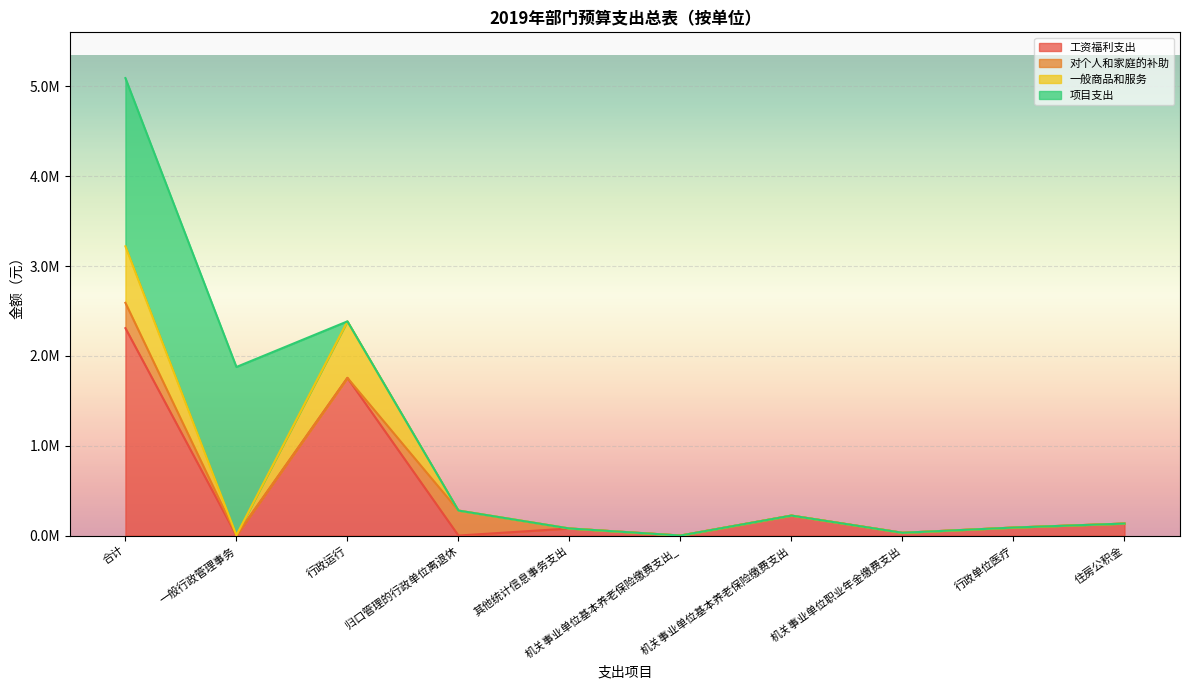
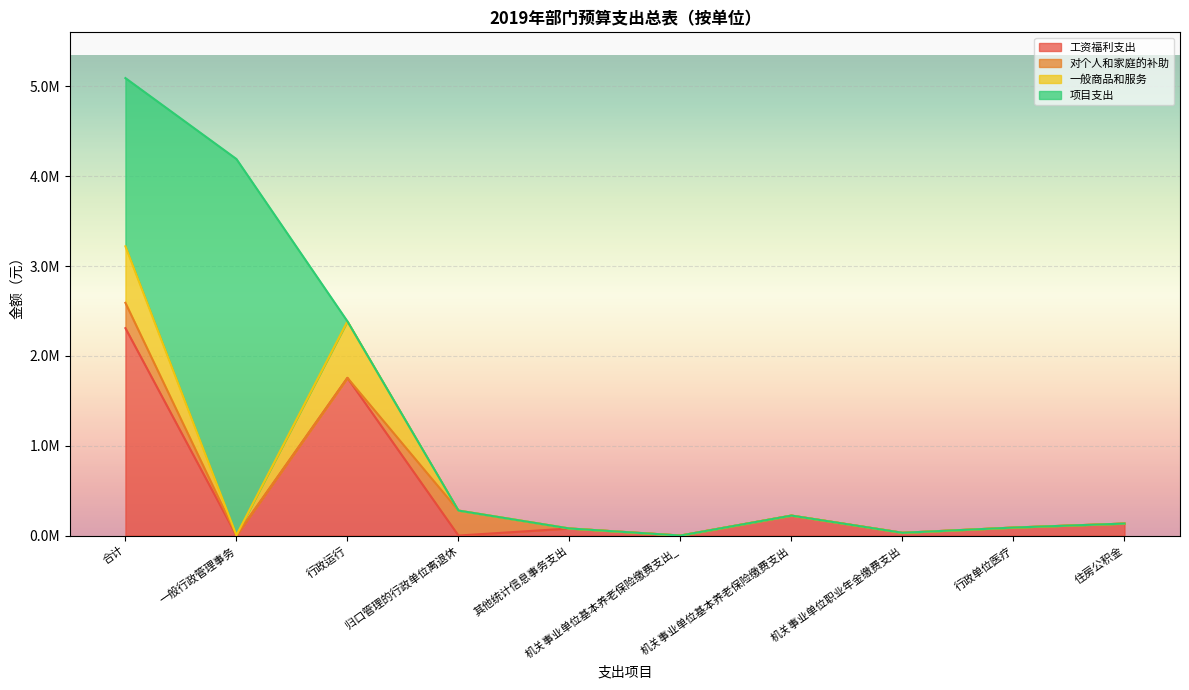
项目支出, 一般行政管理事务: 1900000 -> 4200000
